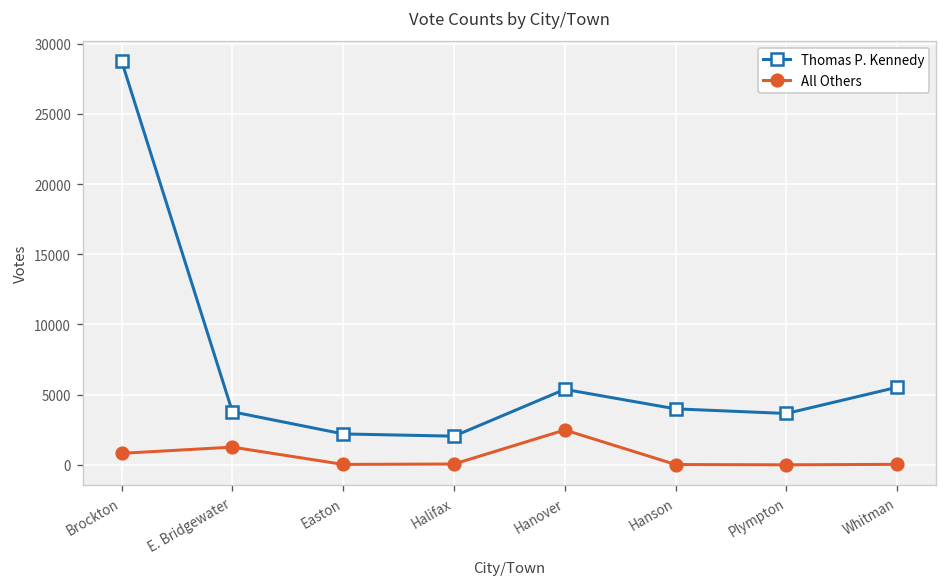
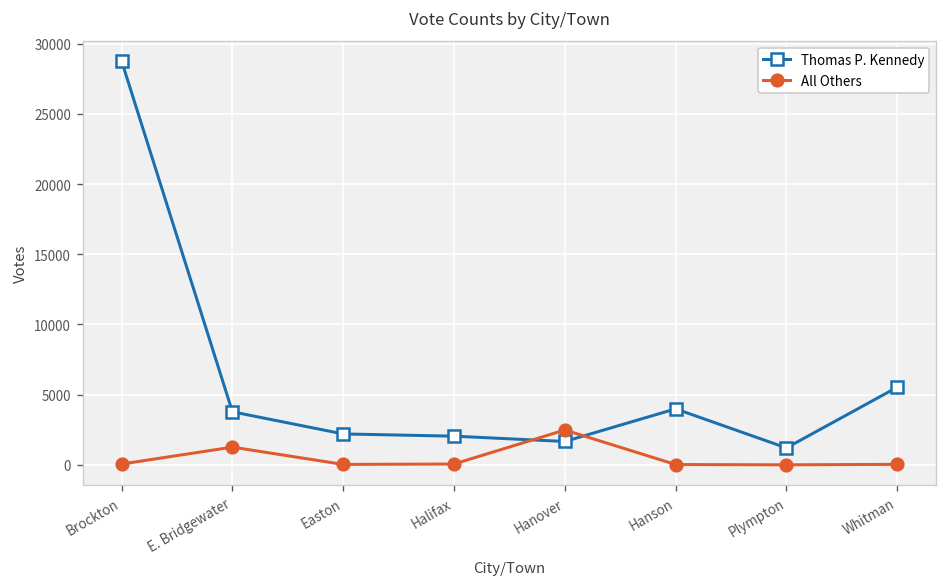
All Others, Brockton: 800 -> 100
Thomas P. Kennedy, Hanover: 5400 -> 1700
Thomas P. Kennedy, Plympton: 3700 -> 1200
